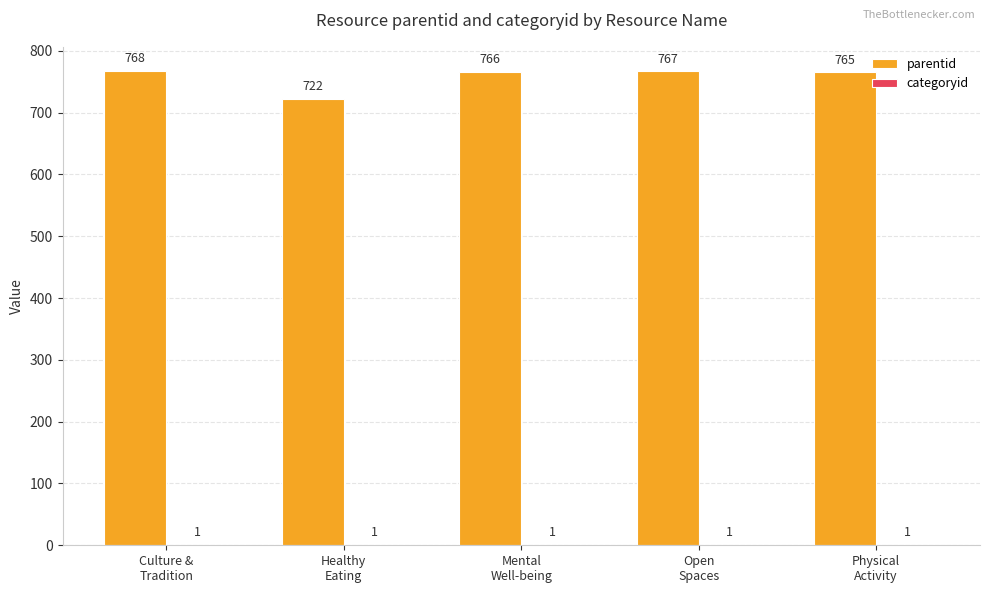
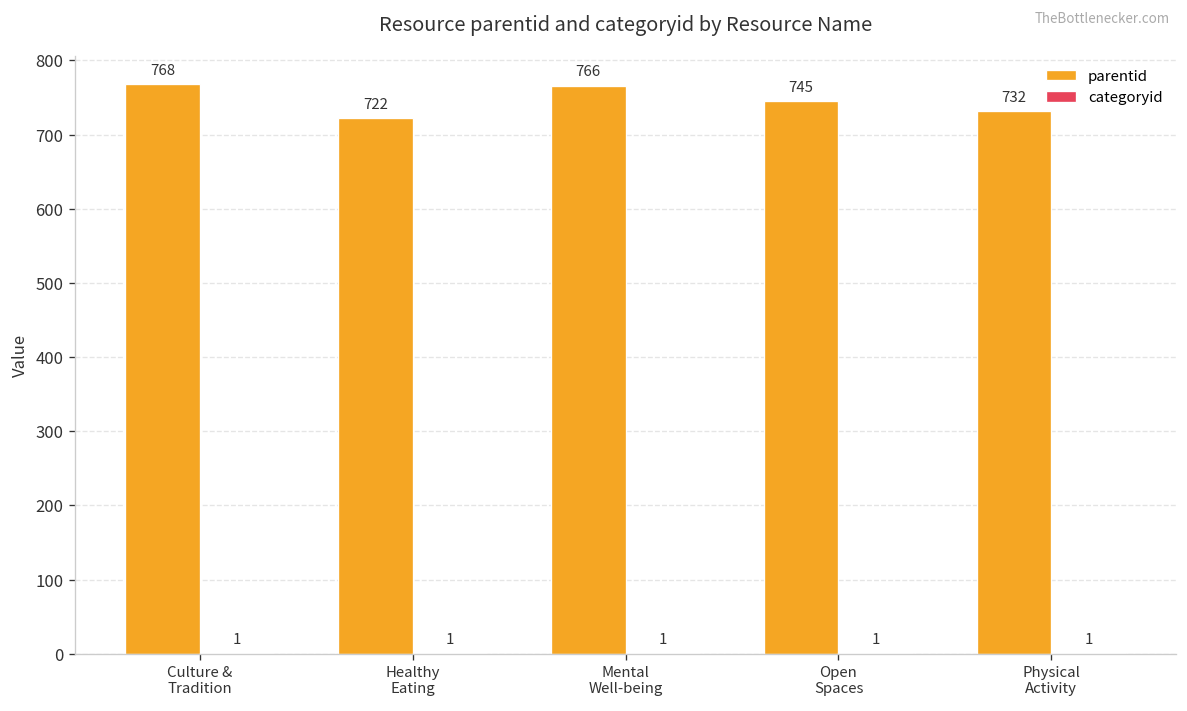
parentid, Open Spaces: 767 -> 745
parentid, Physical Activity: 765 -> 732
